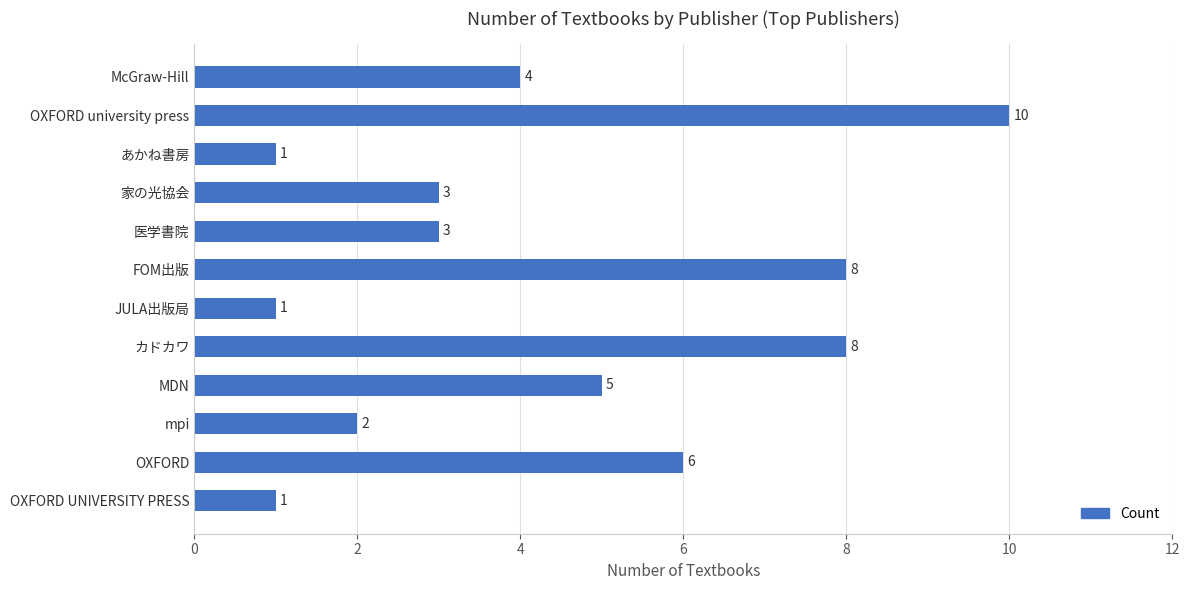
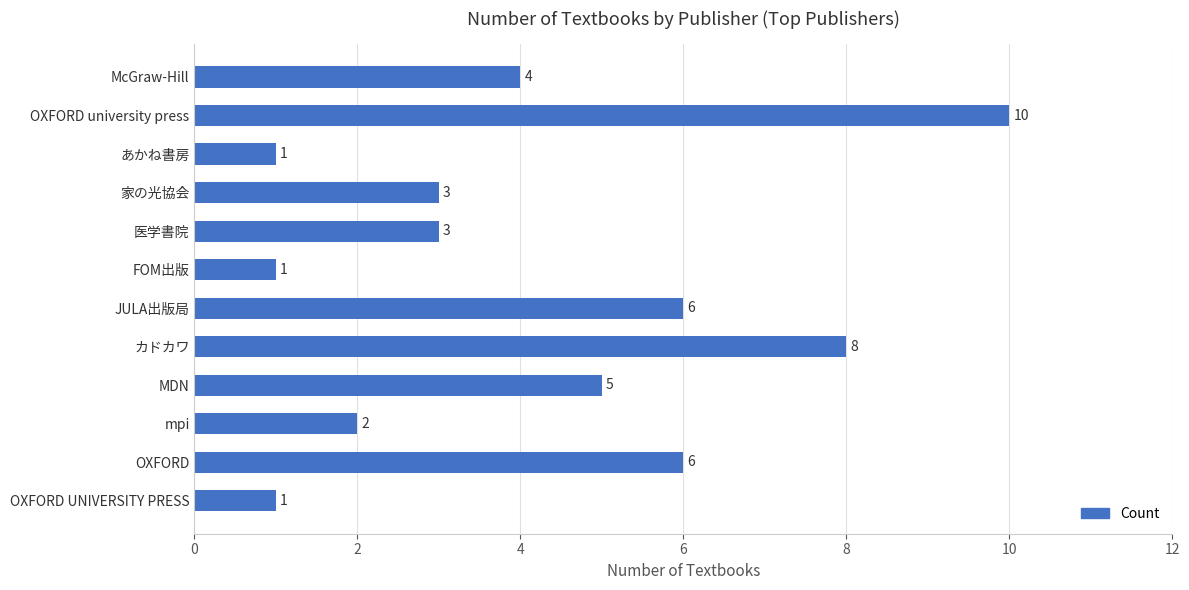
FOM出版: 8 -> 1
JULA出版局: 1 -> 6
